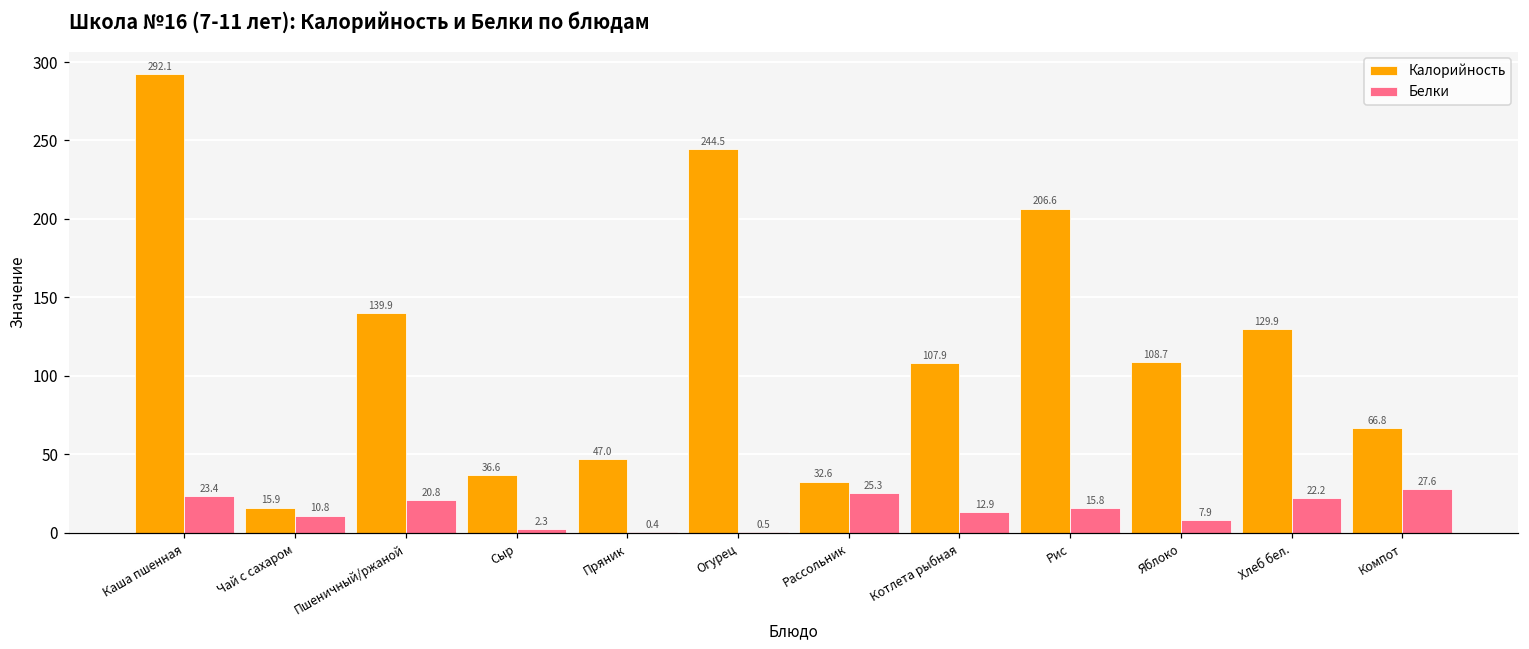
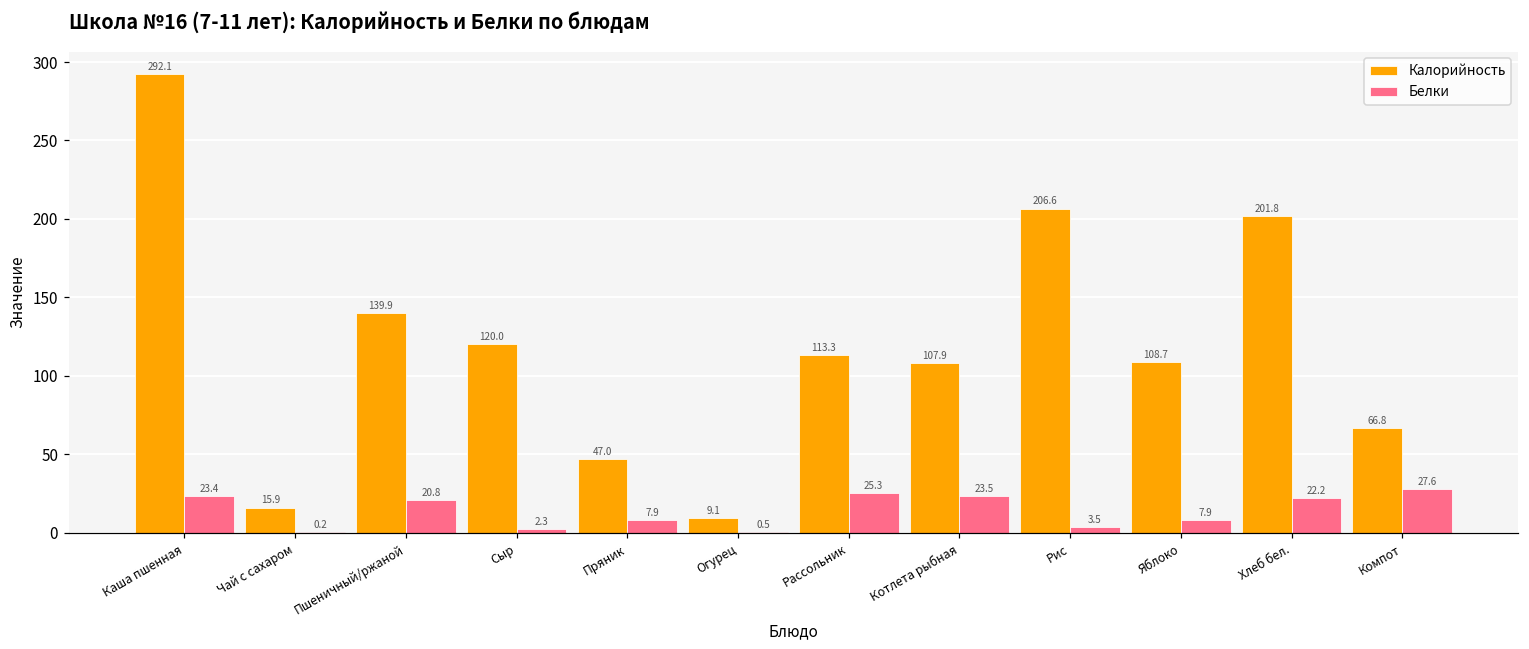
Белки, Чай с сахаром: 10.8 -> 0.2
Калорийность, Сыр: 36.6 -> 120.0
Белки, Пряник: 0.4 -> 7.9
Калорийность, Огурец: 244.5 -> 9.1
Калорийность, Рассольник: 32.6 -> 113.3
Белки, Котлета рыбная: 12.9 -> 23.5
Белки, Рис: 15.8 -> 3.5
Калорийность, Хлеб бел.: 129.9 -> 201.8
